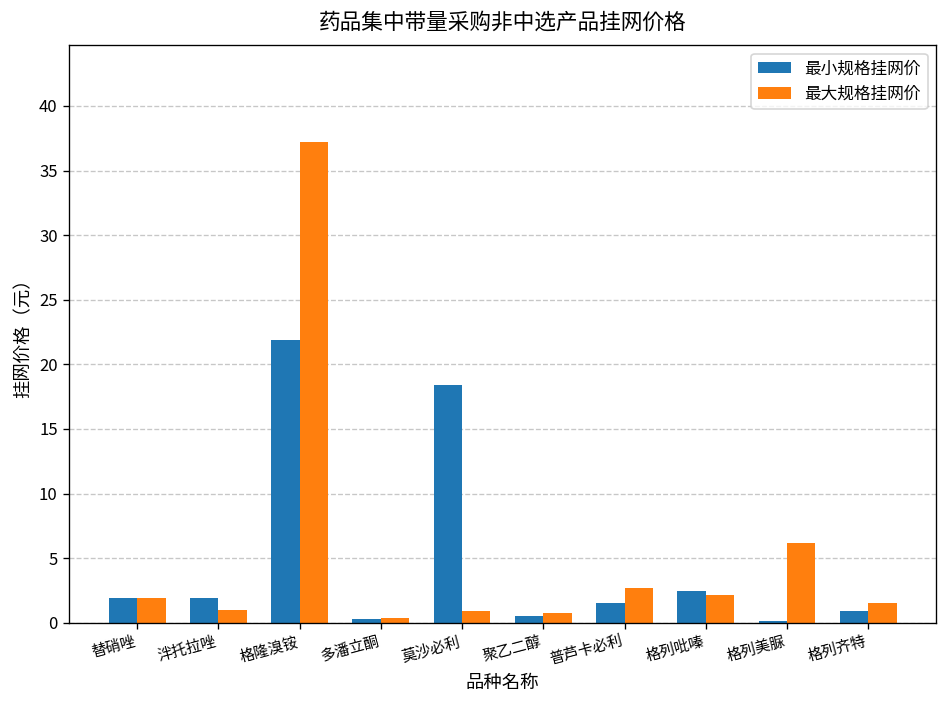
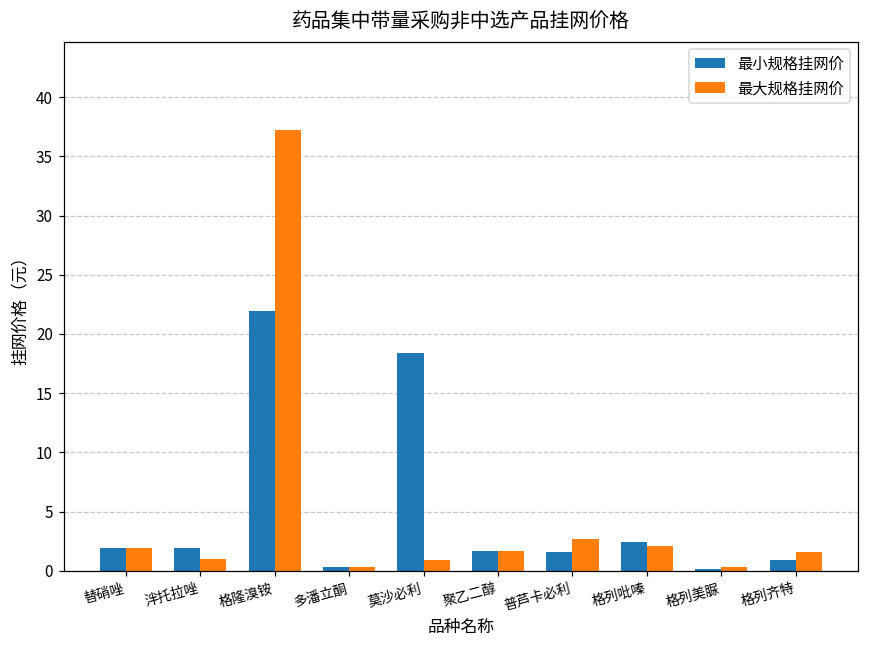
最小规格挂网价, 聚乙二醇: 0.5 -> 1.7
最大规格挂网价, 聚乙二醇: 0.8 -> 1.7
最大规格挂网价, 格列美脲: 6.2 -> 0.3
